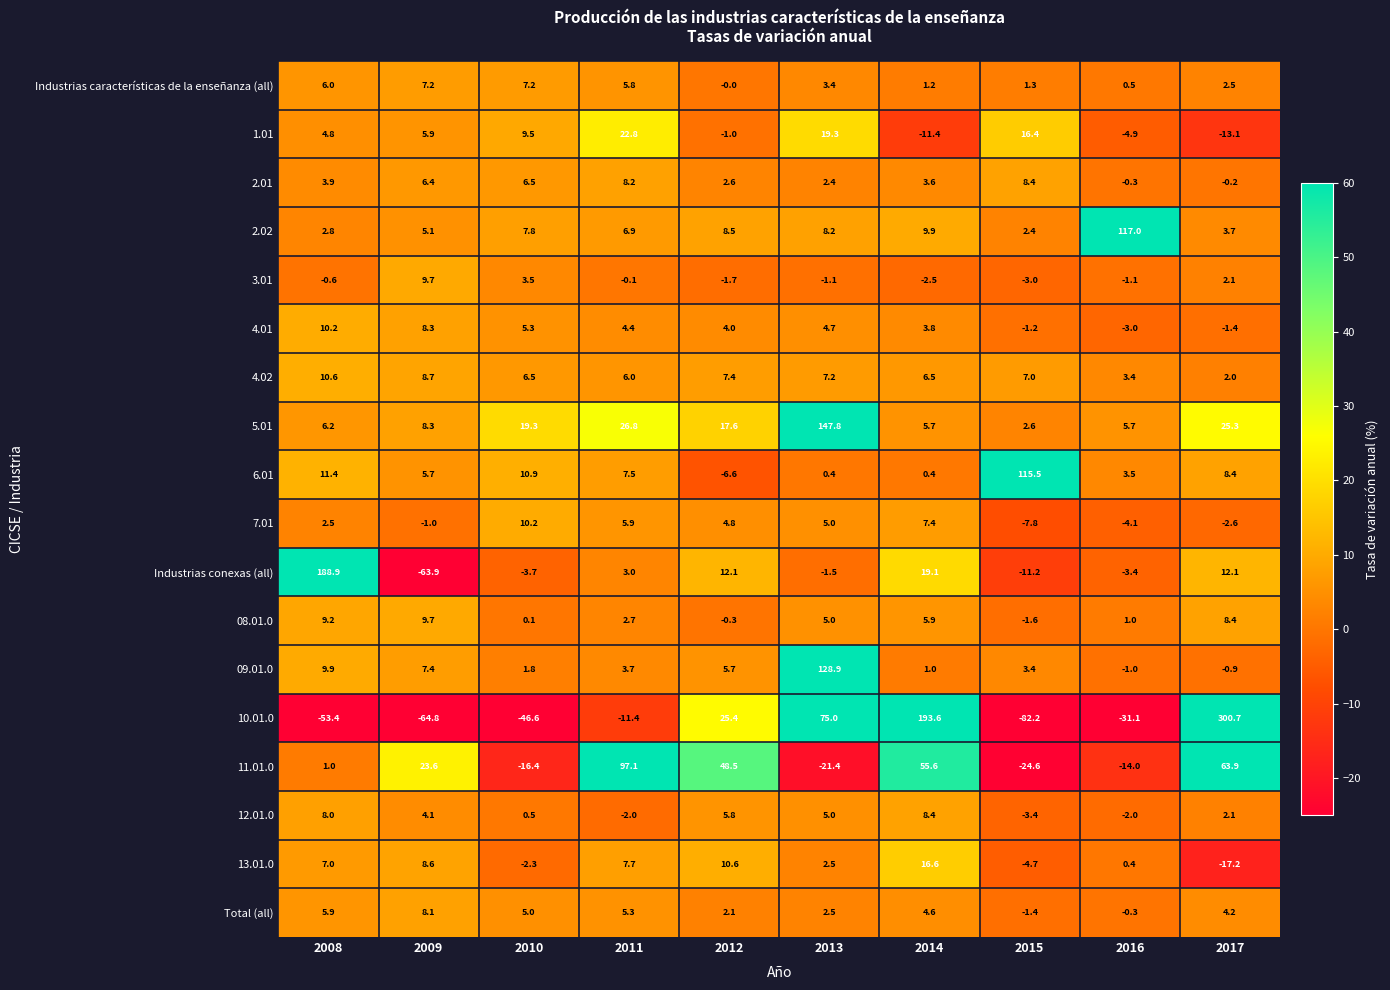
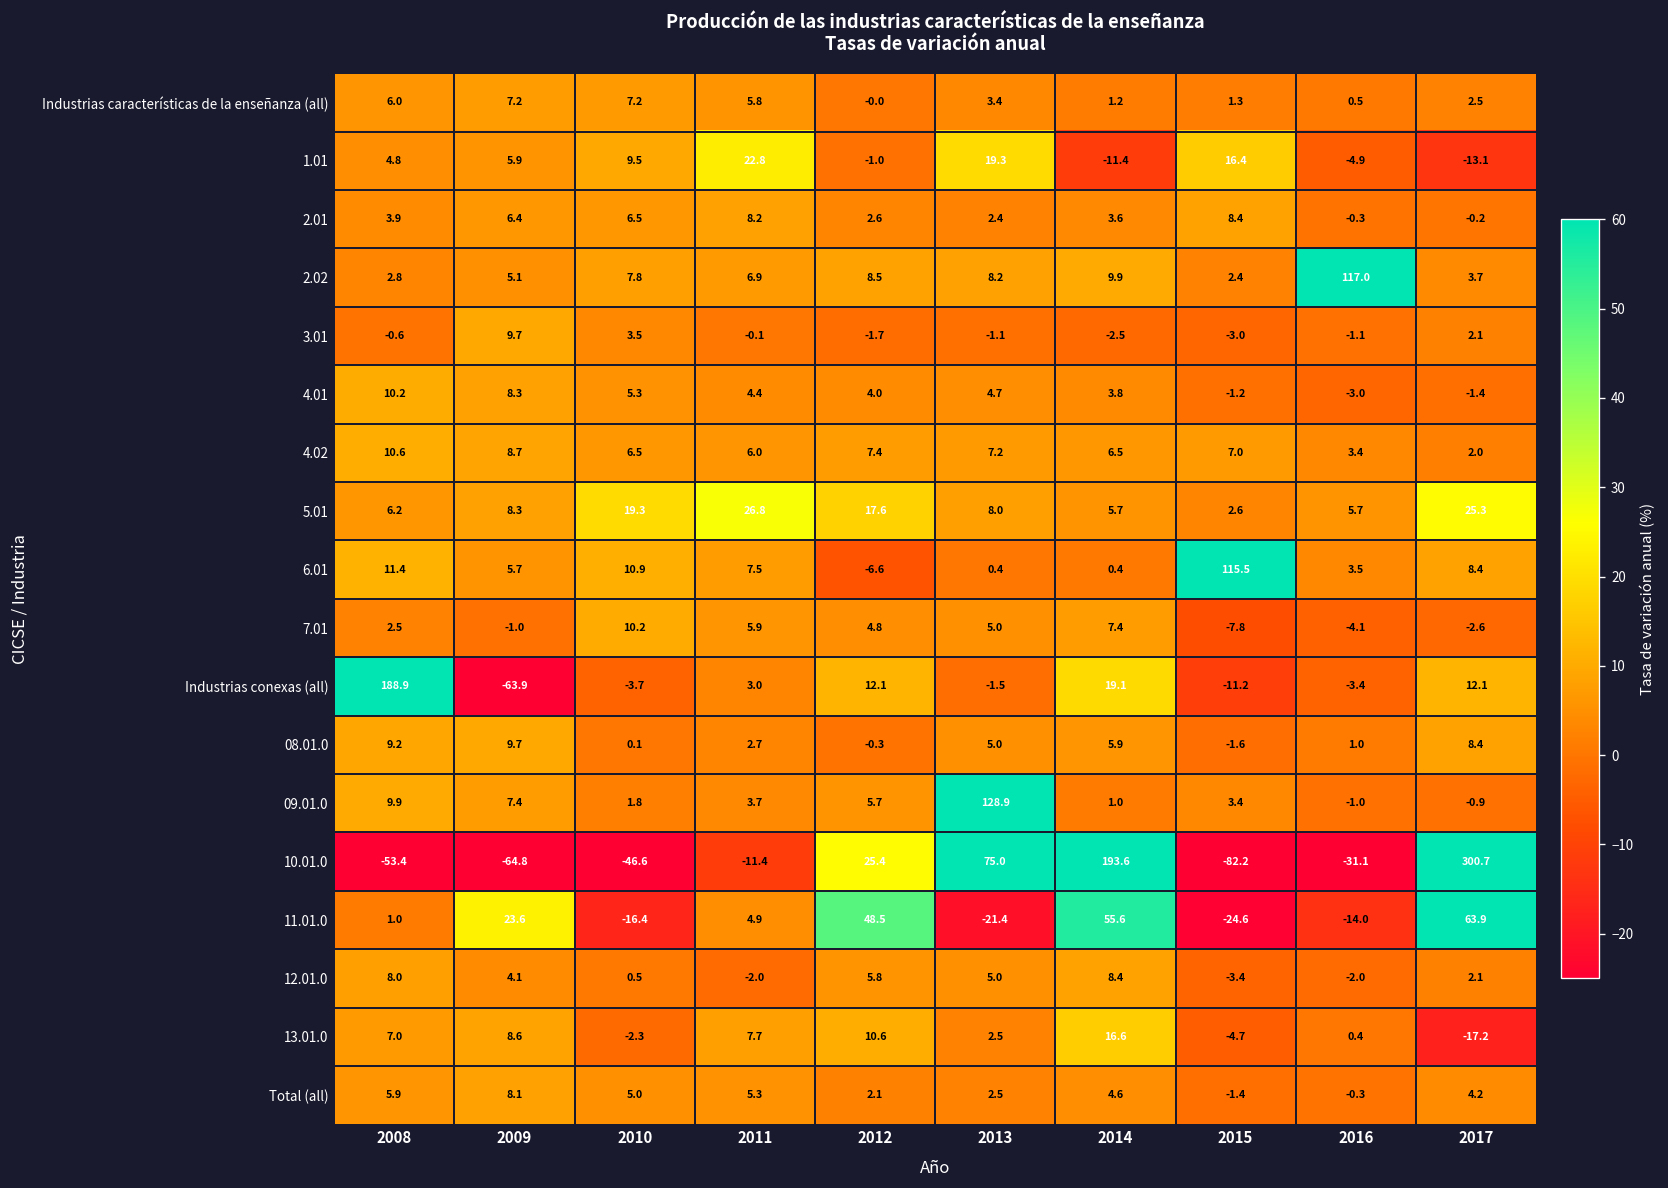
5.01, 2013: 147.8 -> 8.0
11.01.0, 2011: 97.1 -> 4.9
